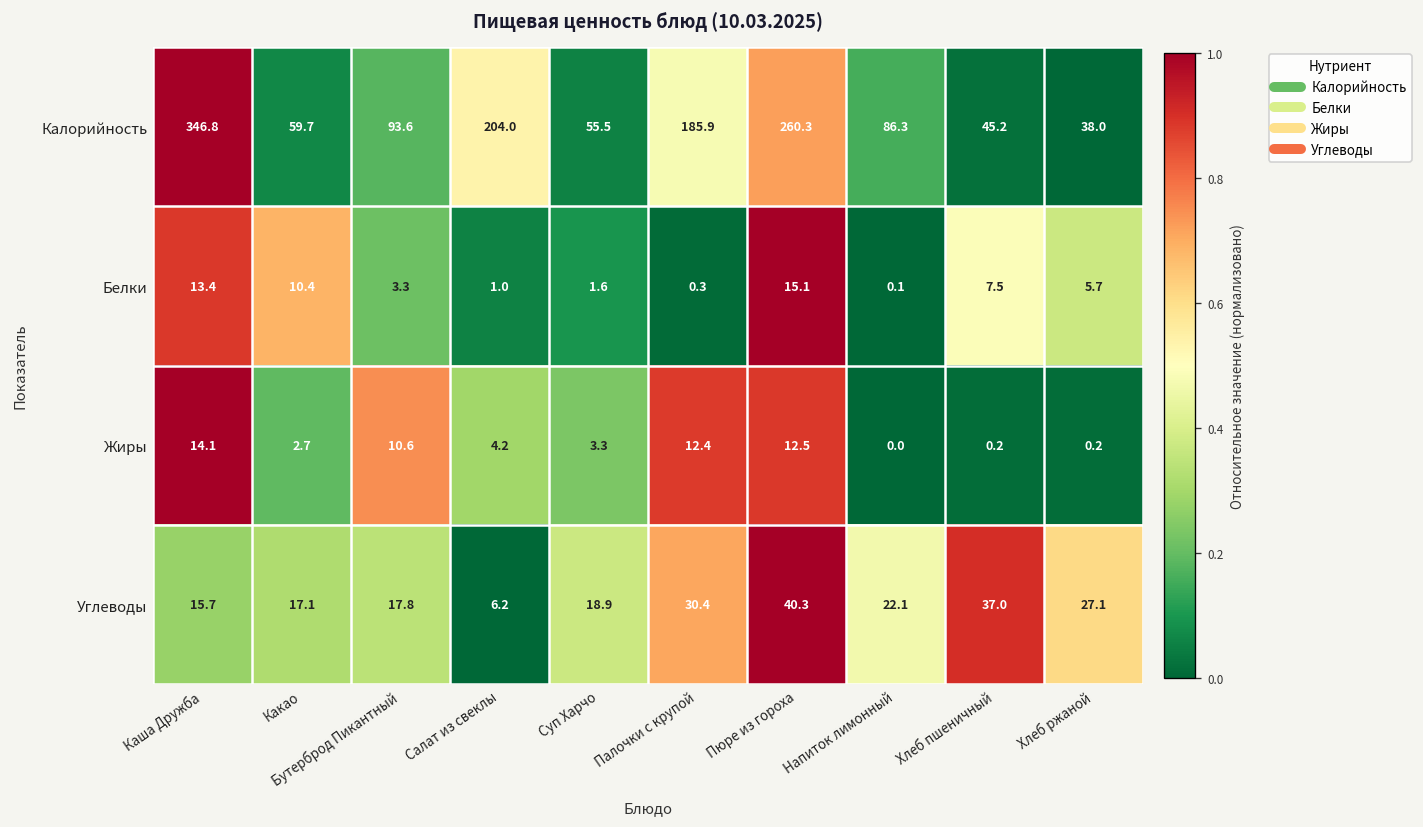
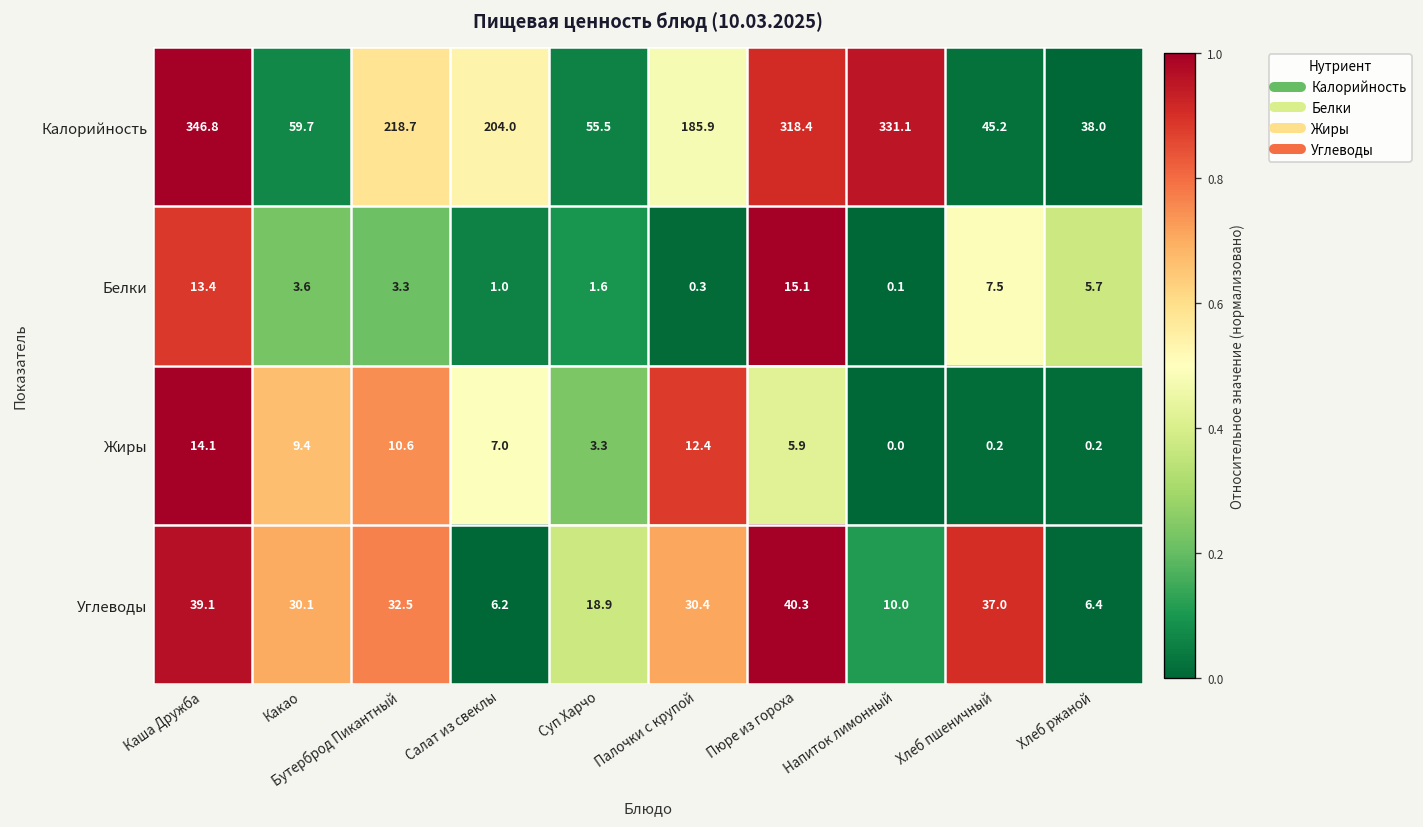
Калорийность, Бутерброд Пикантный: 93.6 -> 218.7
Калорийность, Пюре из гороха: 260.3 -> 318.4
Калорийность, Напиток лимонный: 86.3 -> 331.1
Белки, Какао: 10.4 -> 3.6
Жиры, Какао: 2.7 -> 9.4
Жиры, Салат из свеклы: 4.2 -> 7.0
Жиры, Пюре из гороха: 12.5 -> 5.9
Углеводы, Каша Дружба: 15.7 -> 39.1
Углеводы, Какао: 17.1 -> 30.1
Углеводы, Бутерброд Пикантный: 17.8 -> 32.5
Углеводы, Напиток лимонный: 22.1 -> 10.0
Углеводы, Хлеб ржаной: 27.1 -> 6.4
